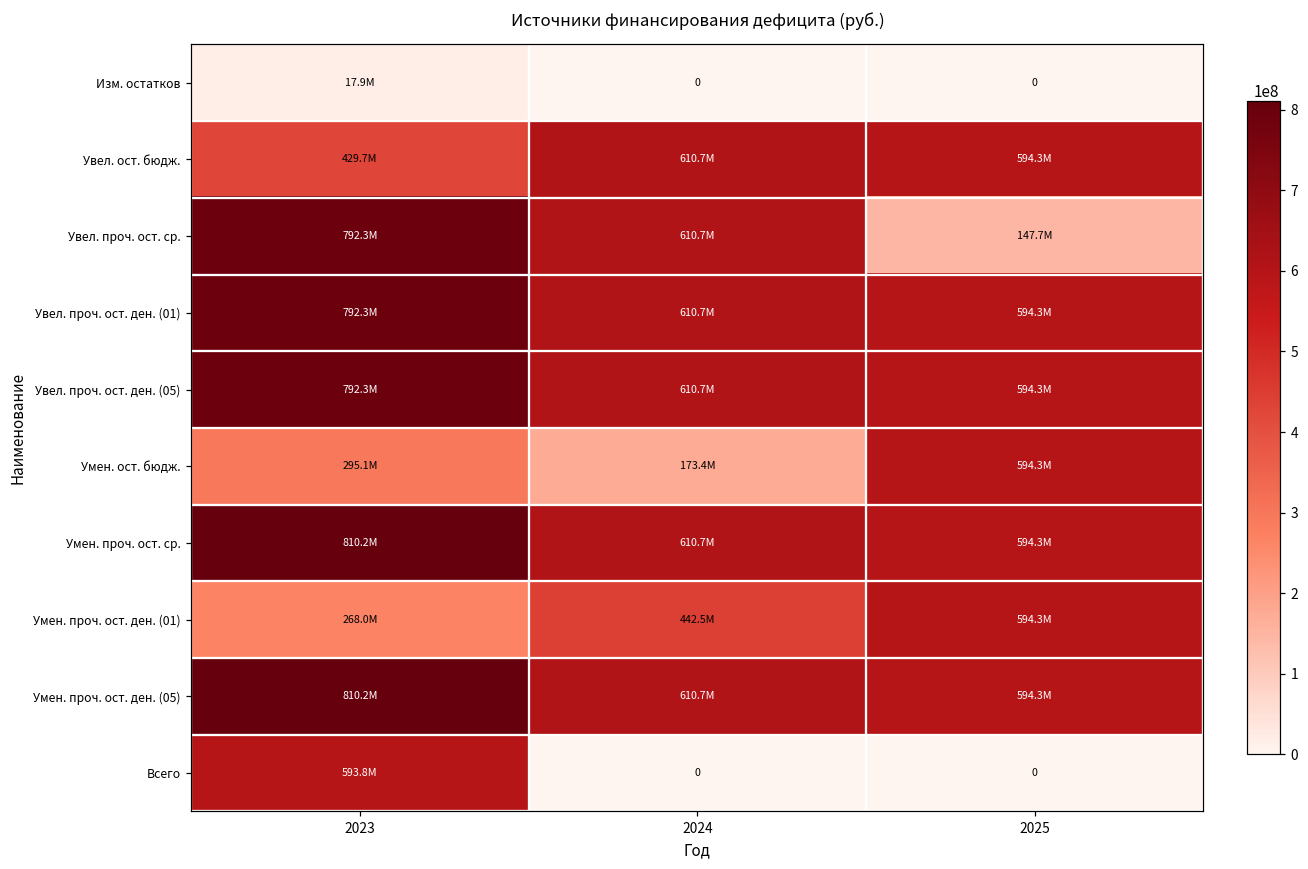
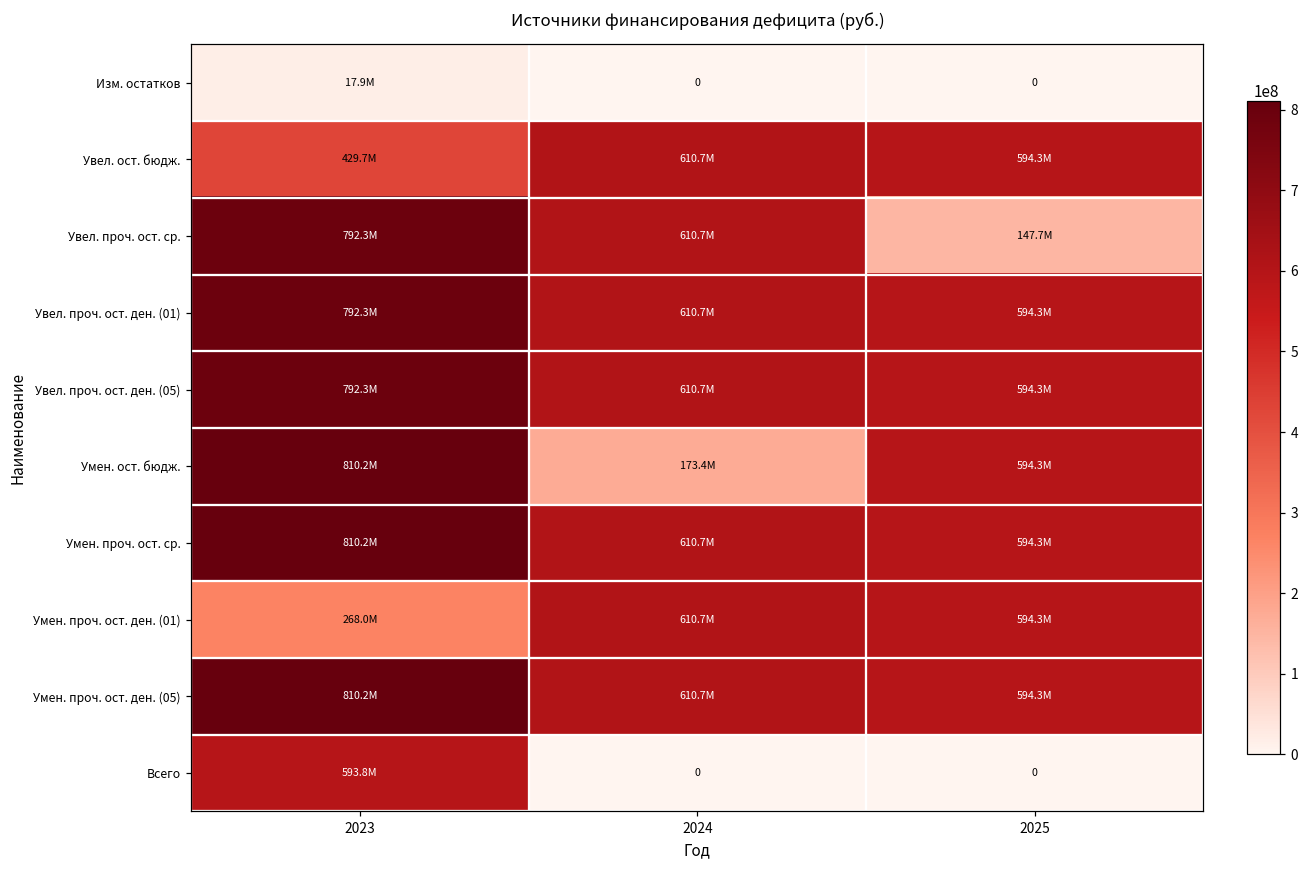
Умен. ост. бюдж., 2023: 295.1M -> 810.2M
Умен. проч. ост. ден. (01), 2024: 442.5M -> 610.7M
